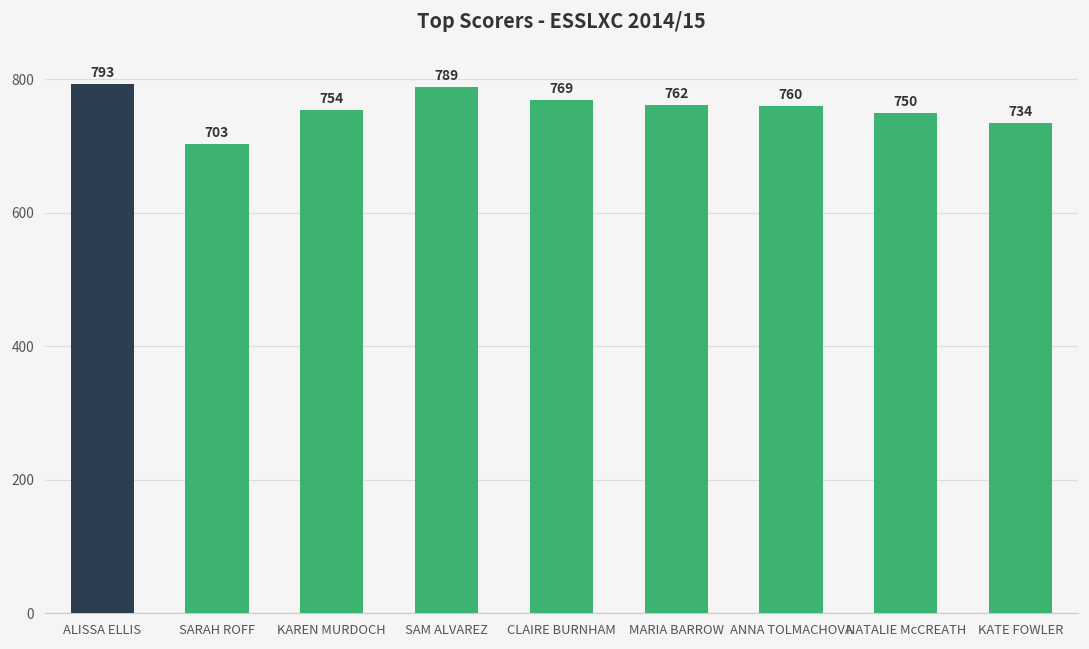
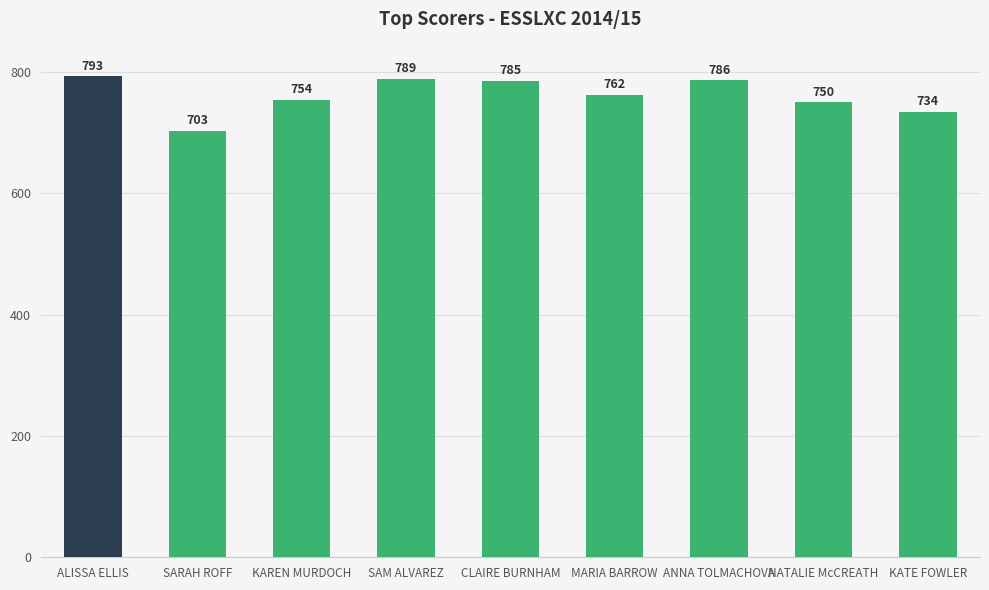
CLAIRE BURNHAM: 769 -> 785
ANNA TOLMACHOVA: 760 -> 786
